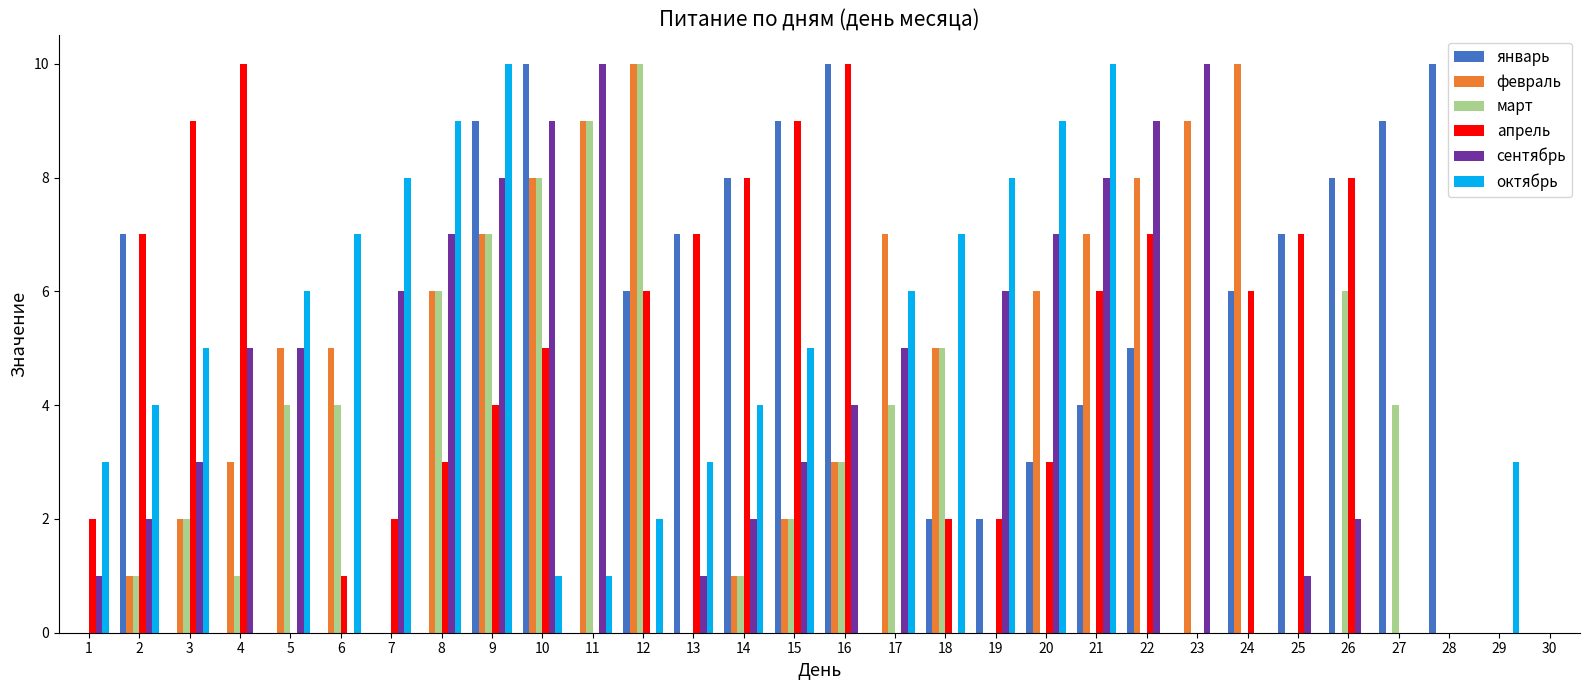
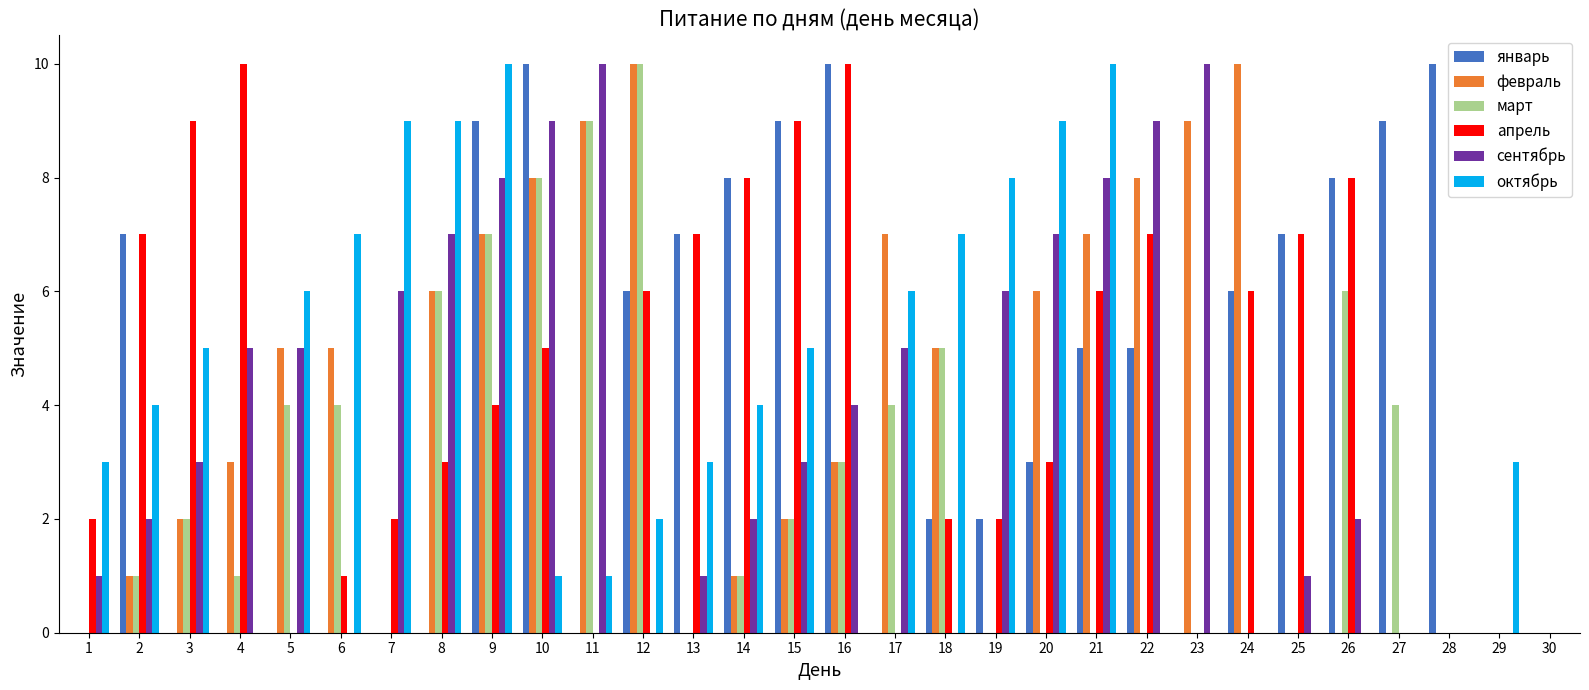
октябрь, 7: 8 -> 9
январь, 21: 4 -> 5
